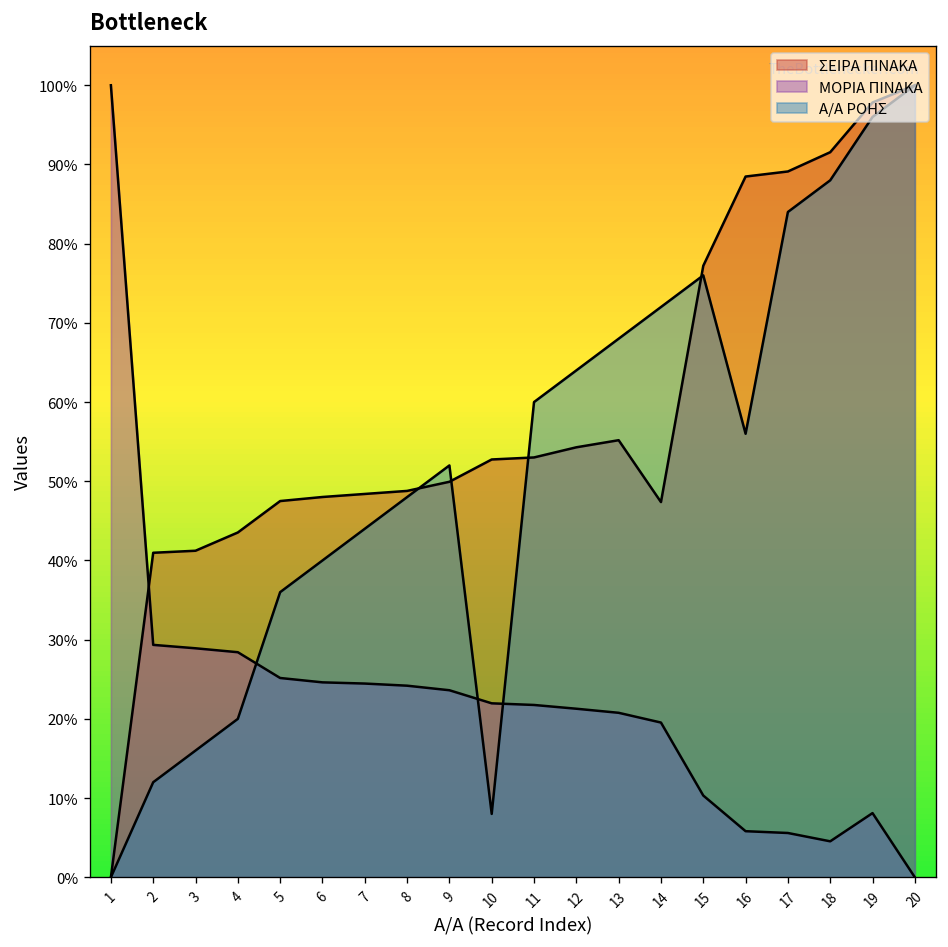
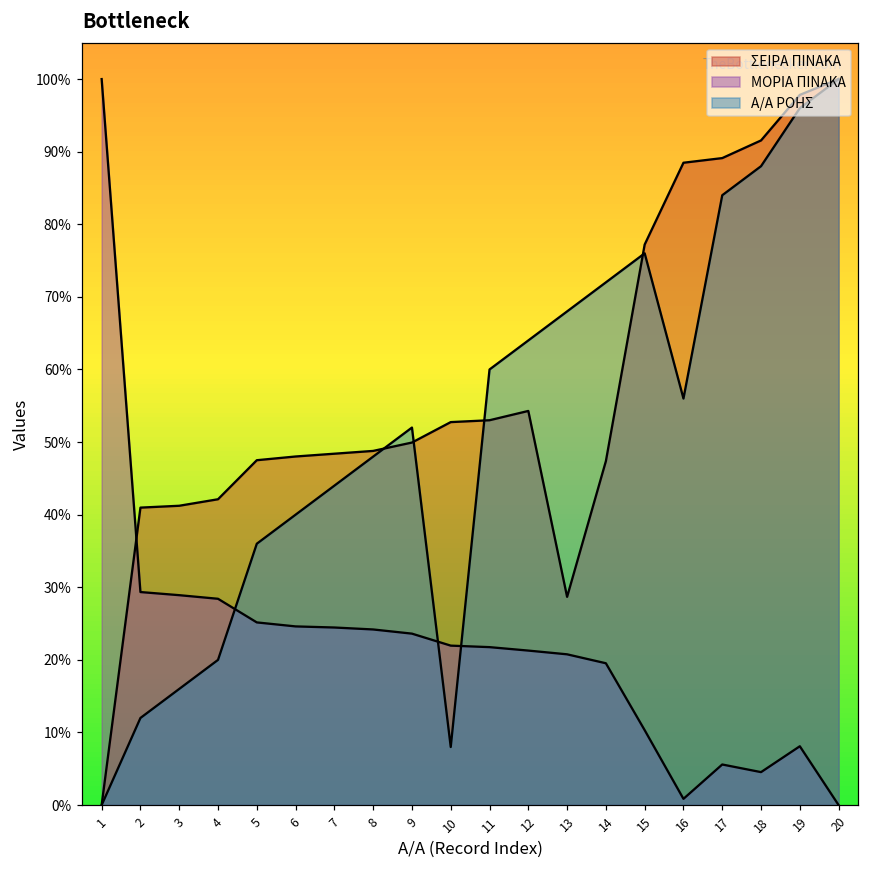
ΣΕΙΡΑ ΠΙΝΑΚΑ, 4: 44% -> 42%
ΣΕΙΡΑ ΠΙΝΑΚΑ, 13: 55% -> 29%
ΜΟΡΙΑ ΠΙΝΑΚΑ, 16: 6% -> 1%
